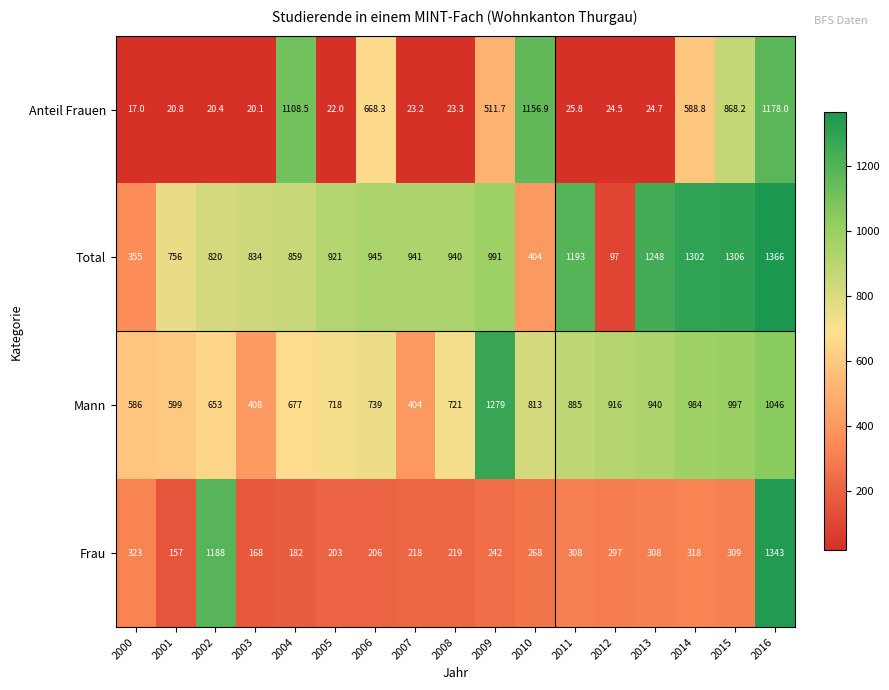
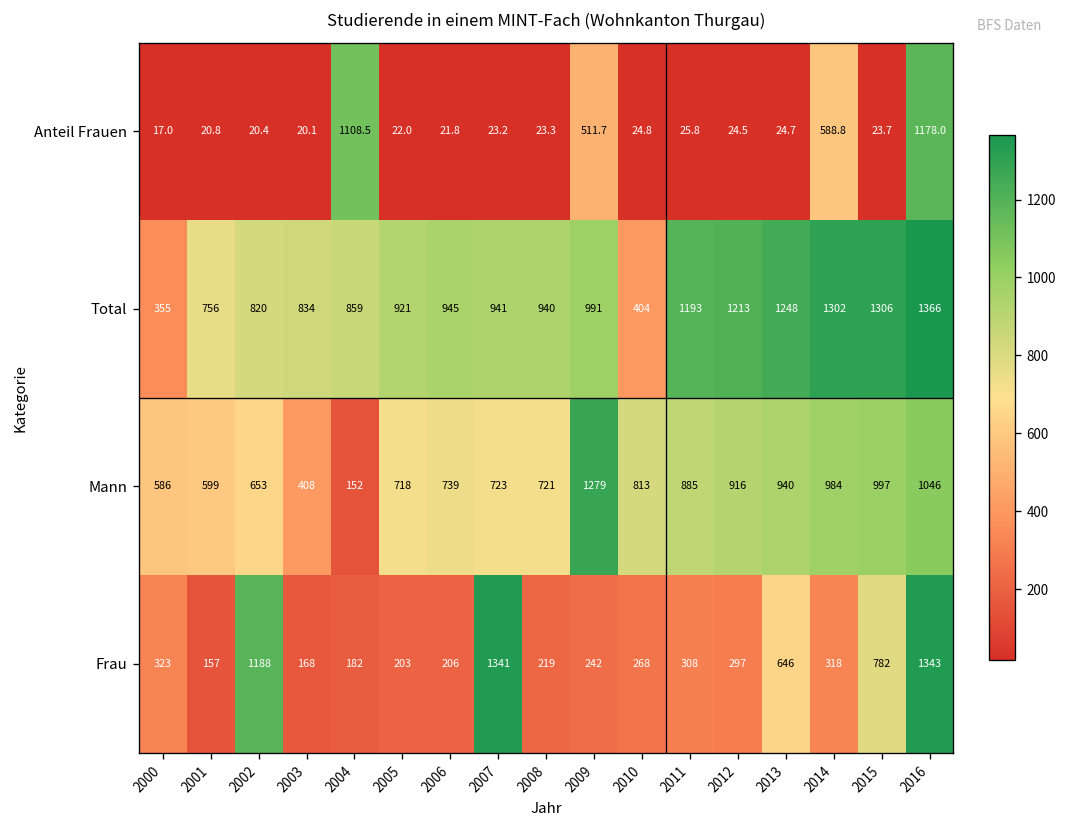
Anteil Frauen, 2006: 668.3 -> 21.8
Anteil Frauen, 2010: 1156.9 -> 24.8
Anteil Frauen, 2015: 868.2 -> 23.7
Total, 2012: 97 -> 1213
Mann, 2004: 677 -> 152
Mann, 2007: 404 -> 723
Frau, 2007: 218 -> 1341
Frau, 2013: 308 -> 646
Frau, 2015: 309 -> 782
